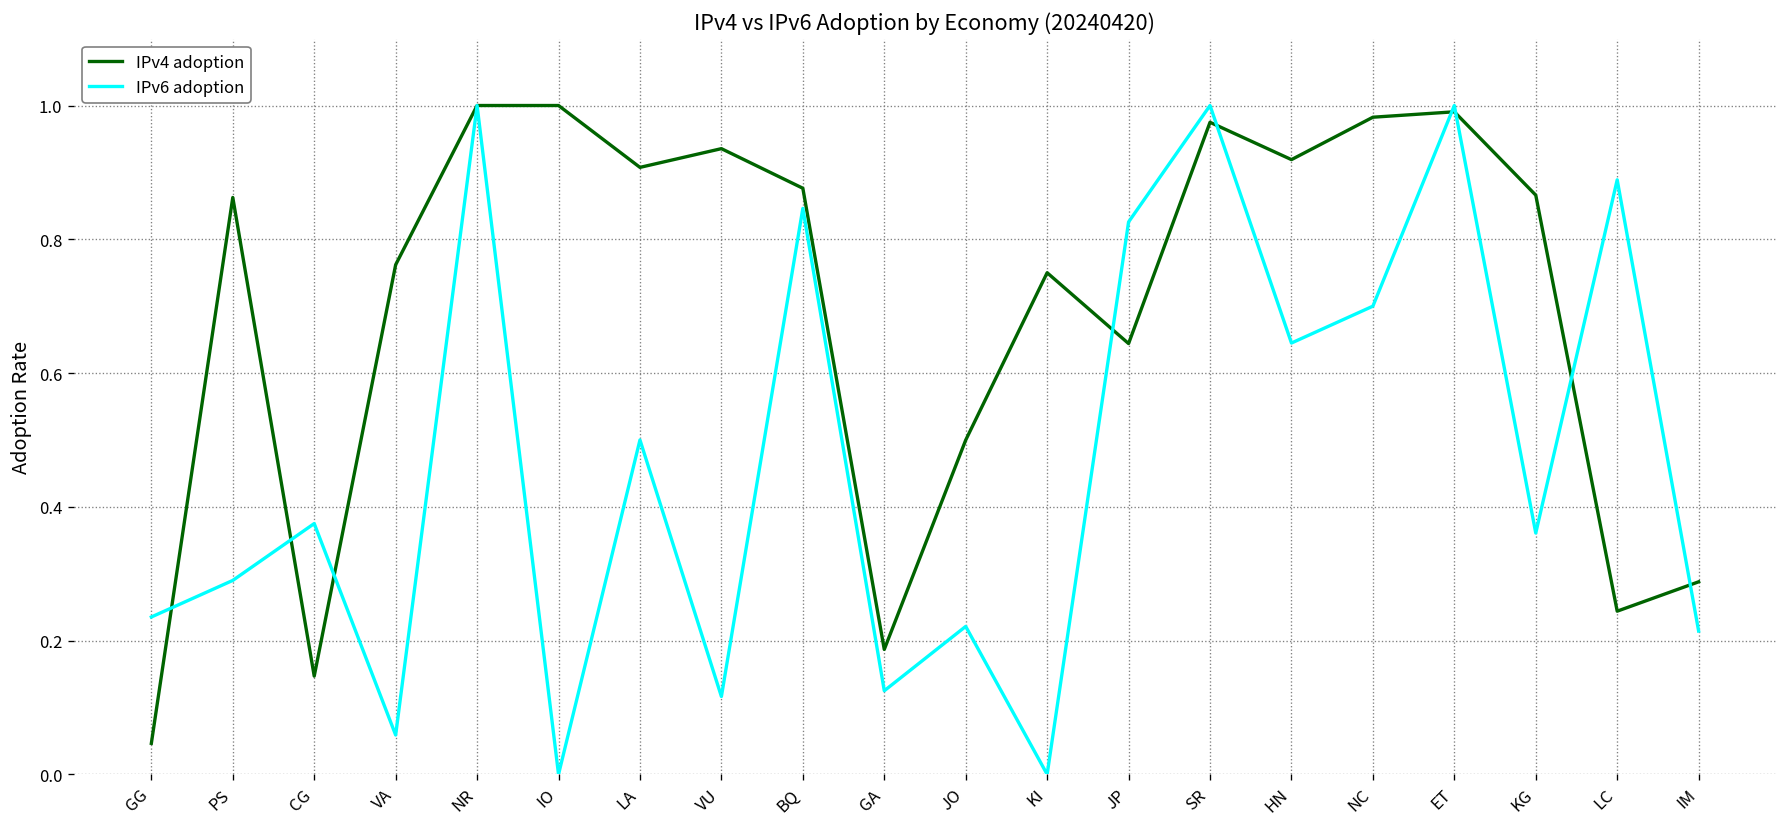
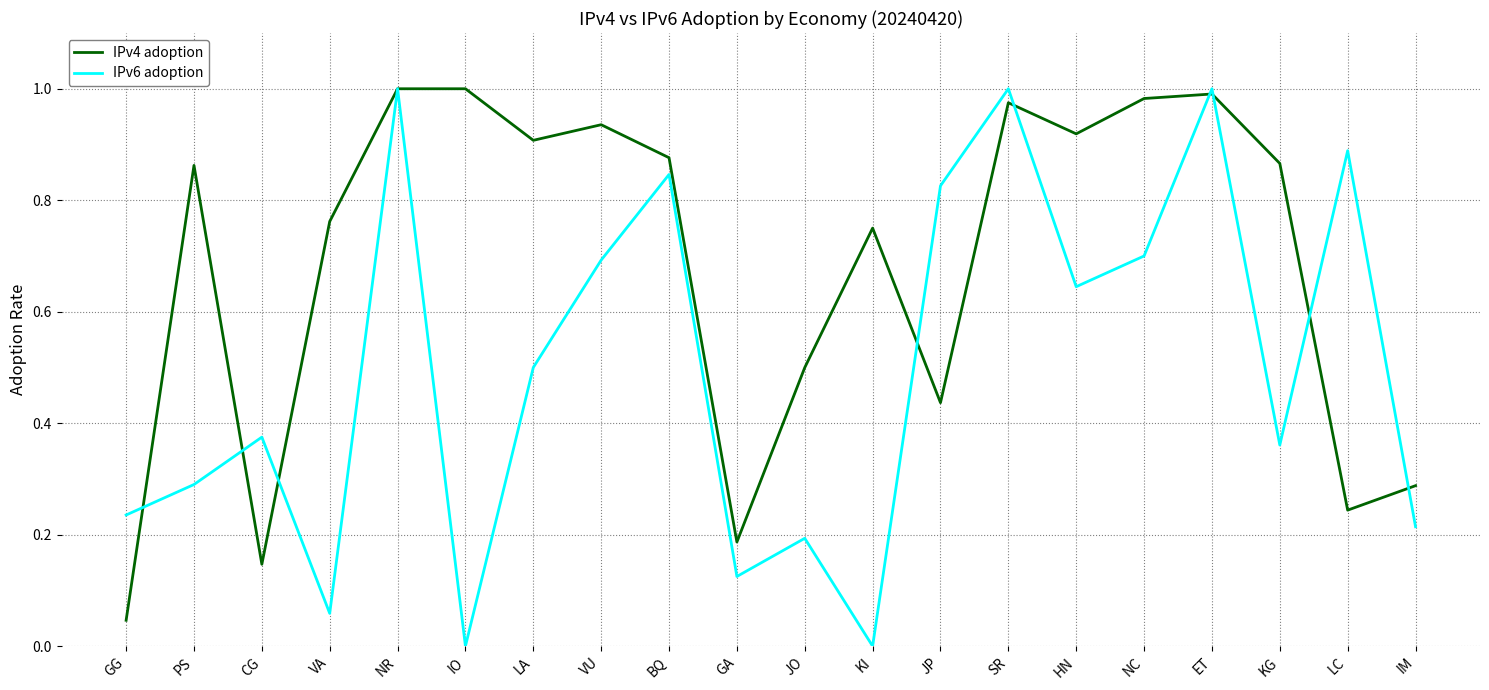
IPv6 adoption, VU: 0.12 -> 0.69
IPv6 adoption, JO: 0.22 -> 0.19
IPv4 adoption, JP: 0.64 -> 0.44
